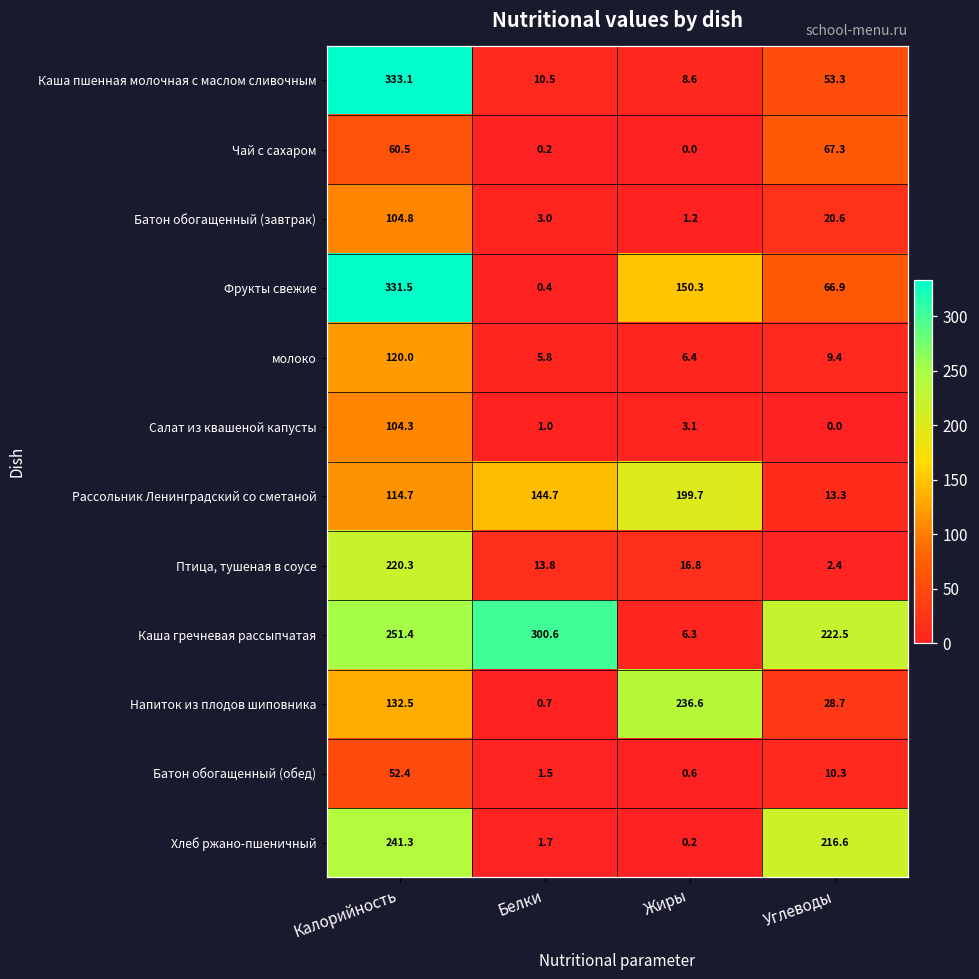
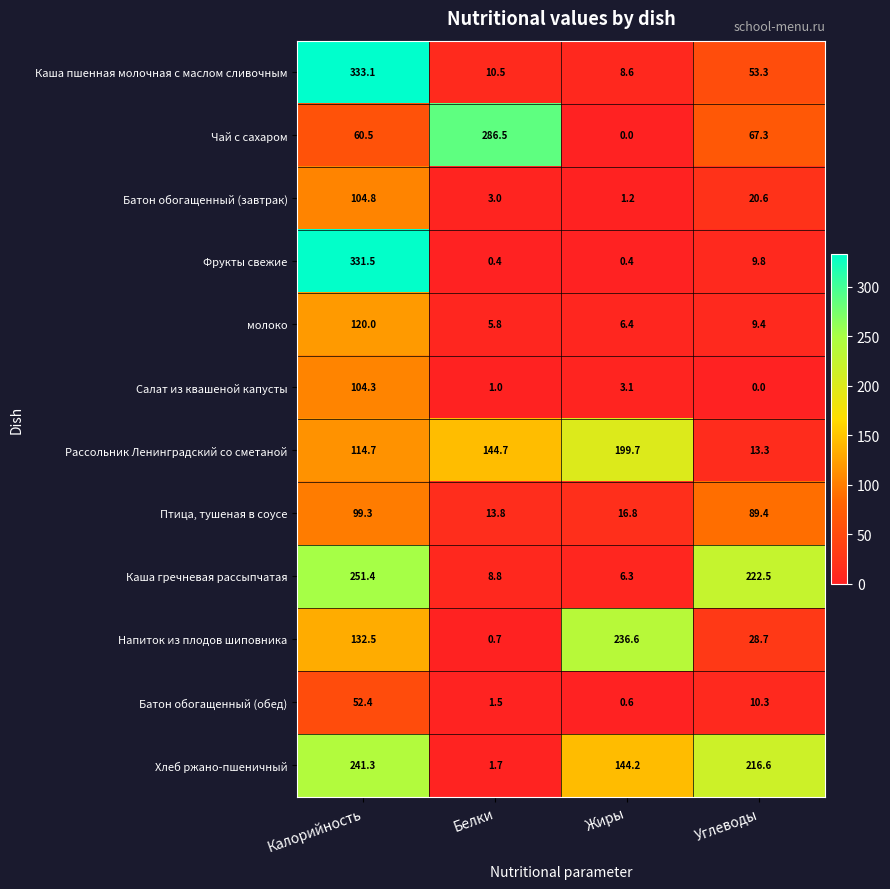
Чай с сахаром, Белки: 0.2 -> 286.5
Фрукты свежие, Жиры: 150.3 -> 0.4
Фрукты свежие, Углеводы: 66.9 -> 9.8
Птица, тушеная в соусе, Калорийность: 220.3 -> 99.3
Птица, тушеная в соусе, Углеводы: 2.4 -> 89.4
Каша гречневая рассыпчатая, Белки: 300.6 -> 8.8
Хлеб ржано-пшеничный, Жиры: 0.2 -> 144.2
